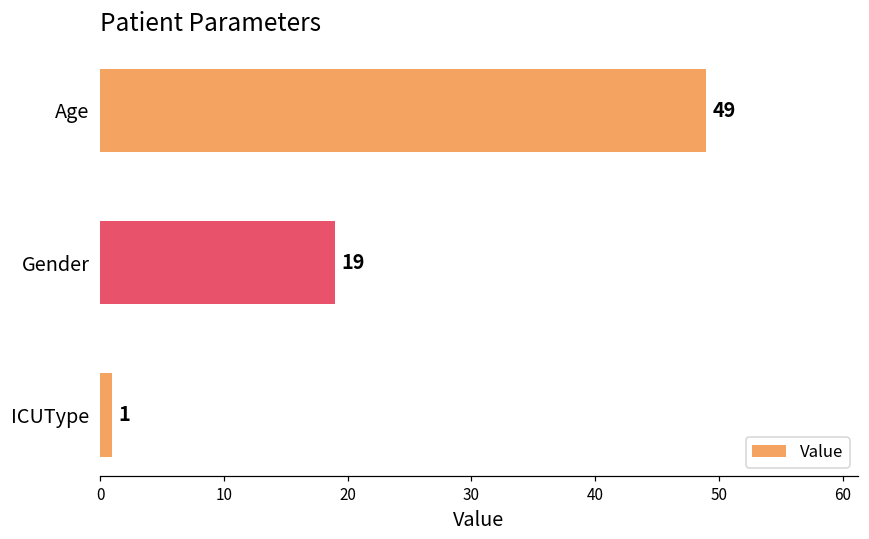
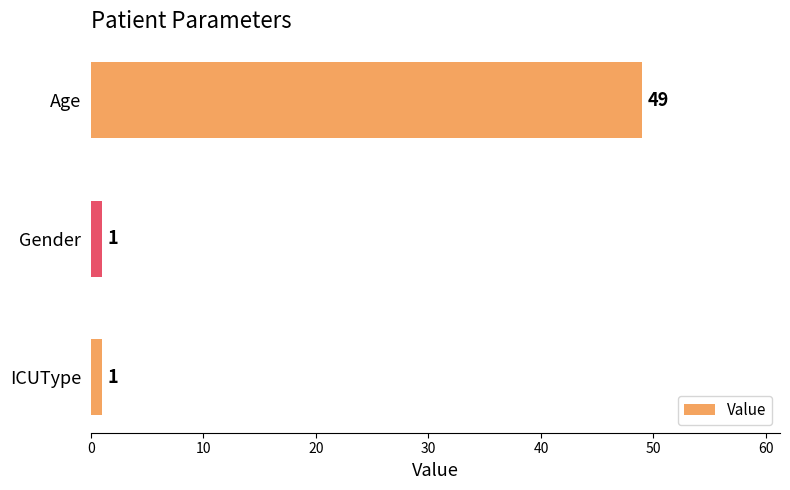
Gender: 19 -> 1
